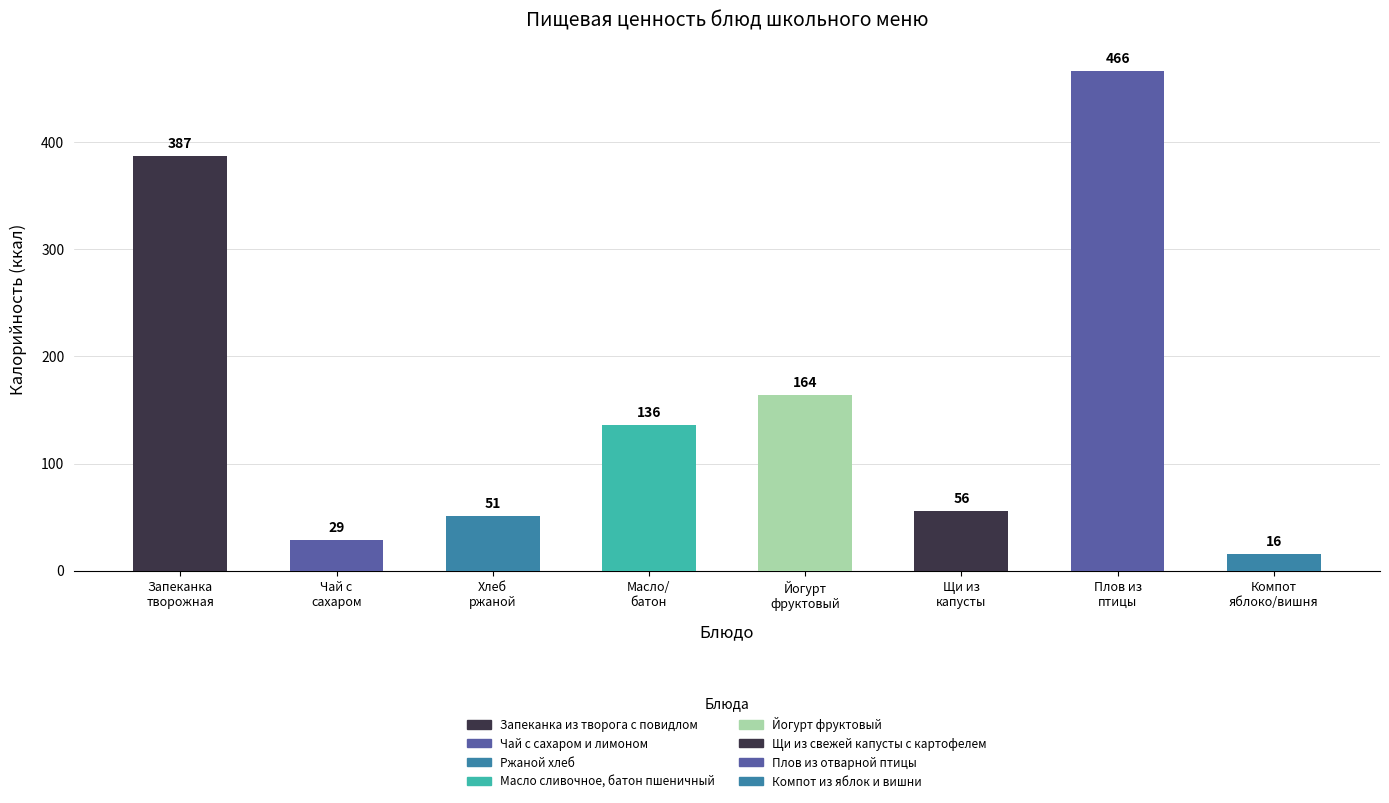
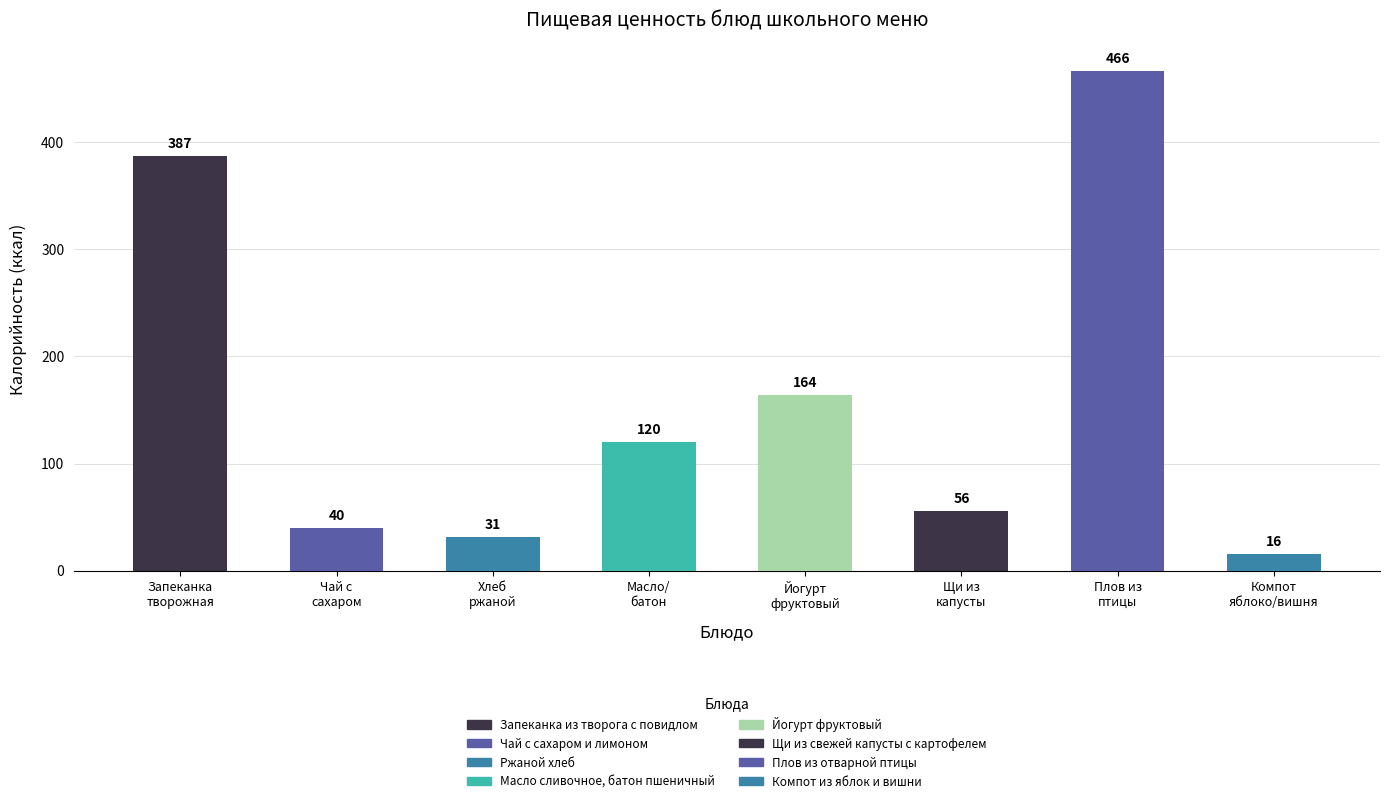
Чай с сахаром: 29 -> 40
Хлеб ржаной: 51 -> 31
Масло/ батон: 136 -> 120
